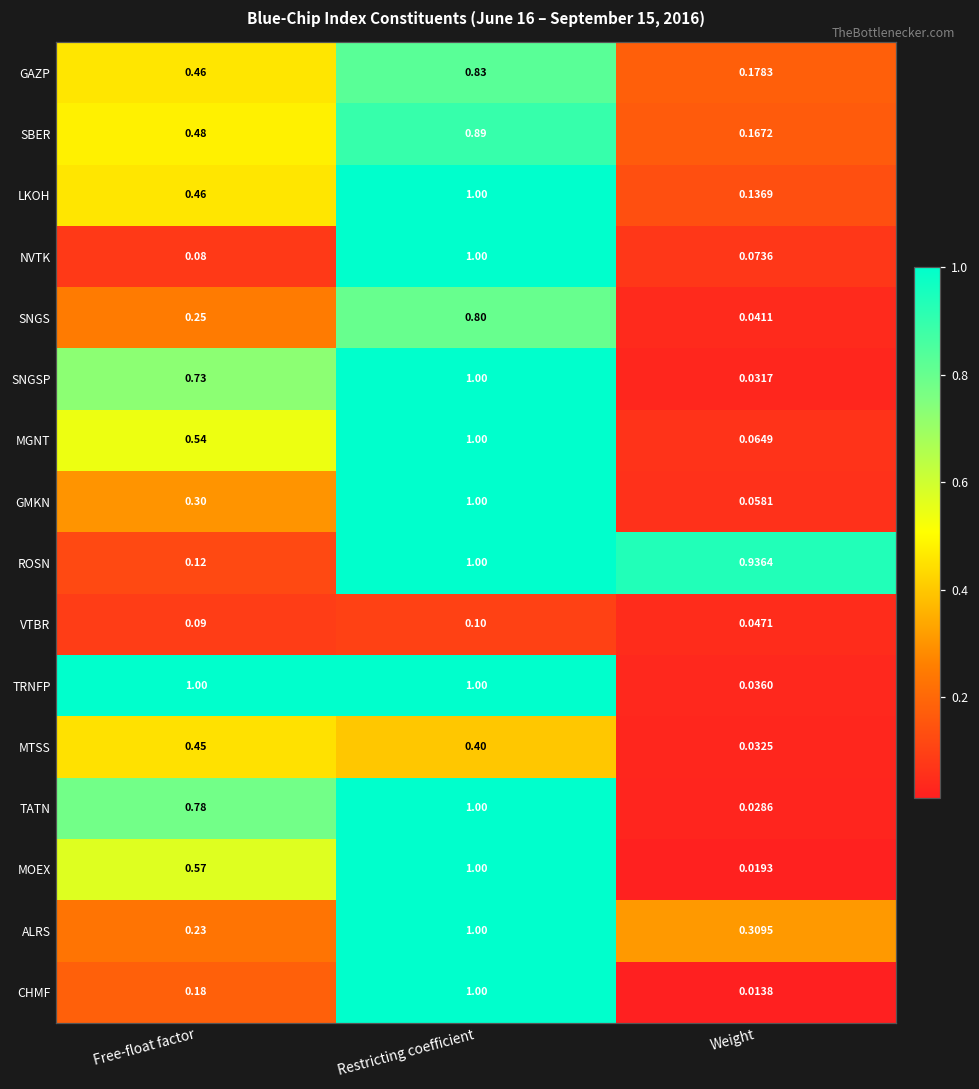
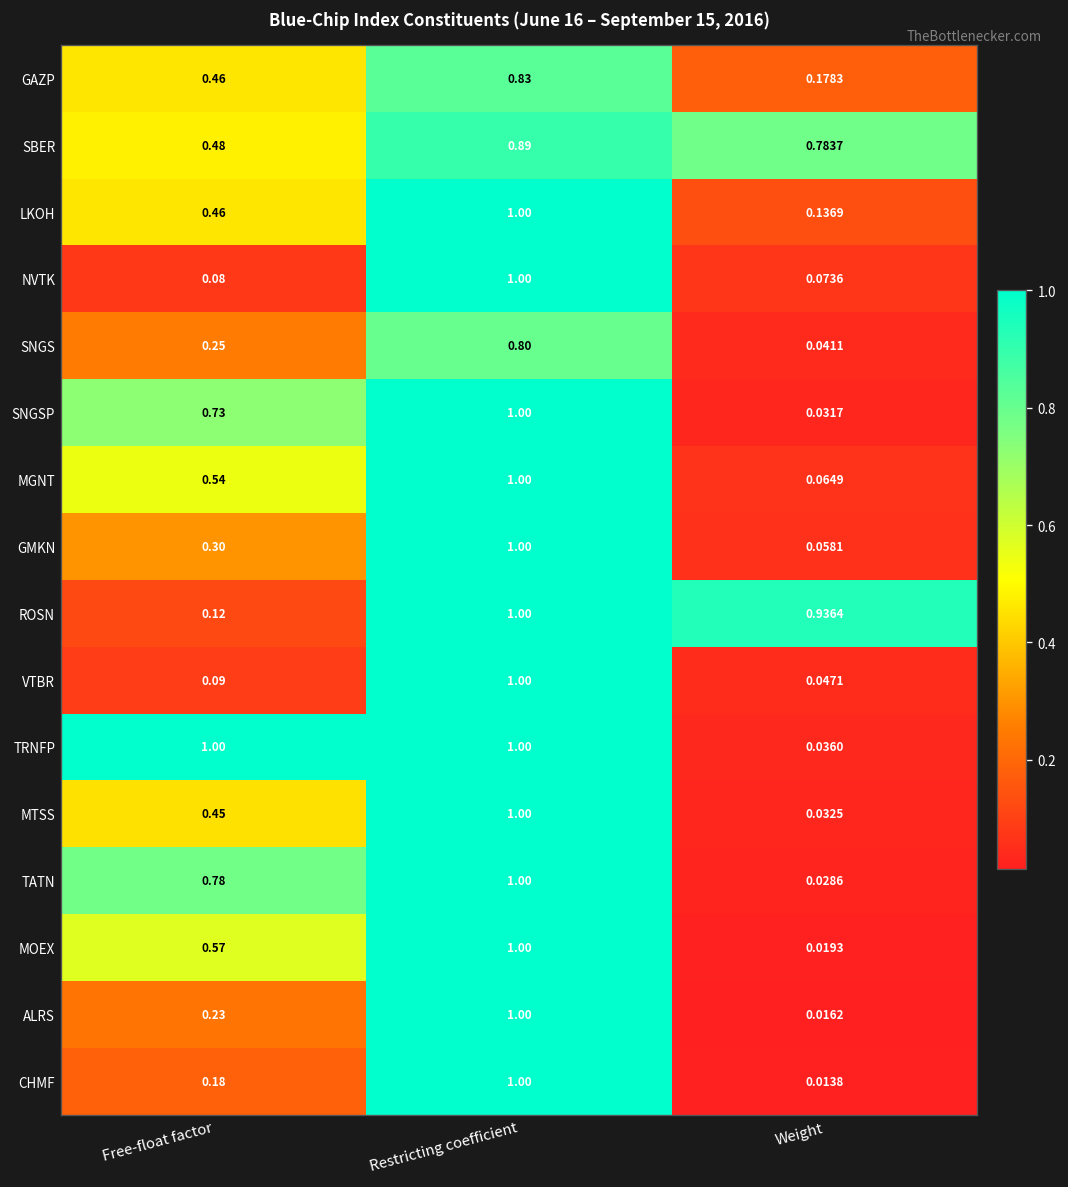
SBER, Weight: 0.1672 -> 0.7837
VTBR, Restricting coefficient: 0.10 -> 1.00
MTSS, Restricting coefficient: 0.40 -> 1.00
ALRS, Weight: 0.3095 -> 0.0162
